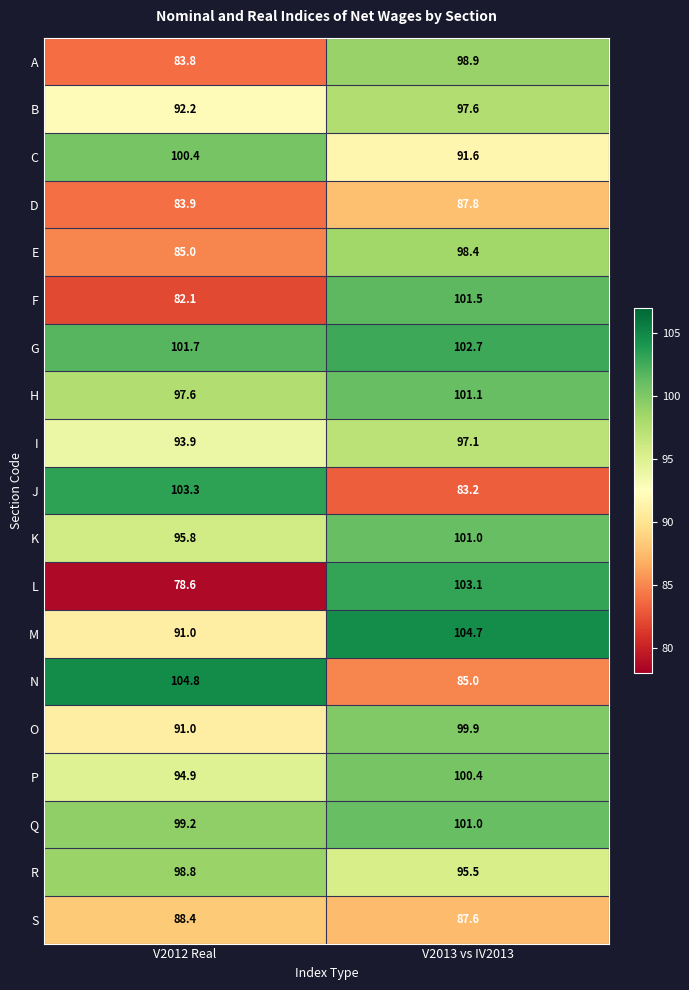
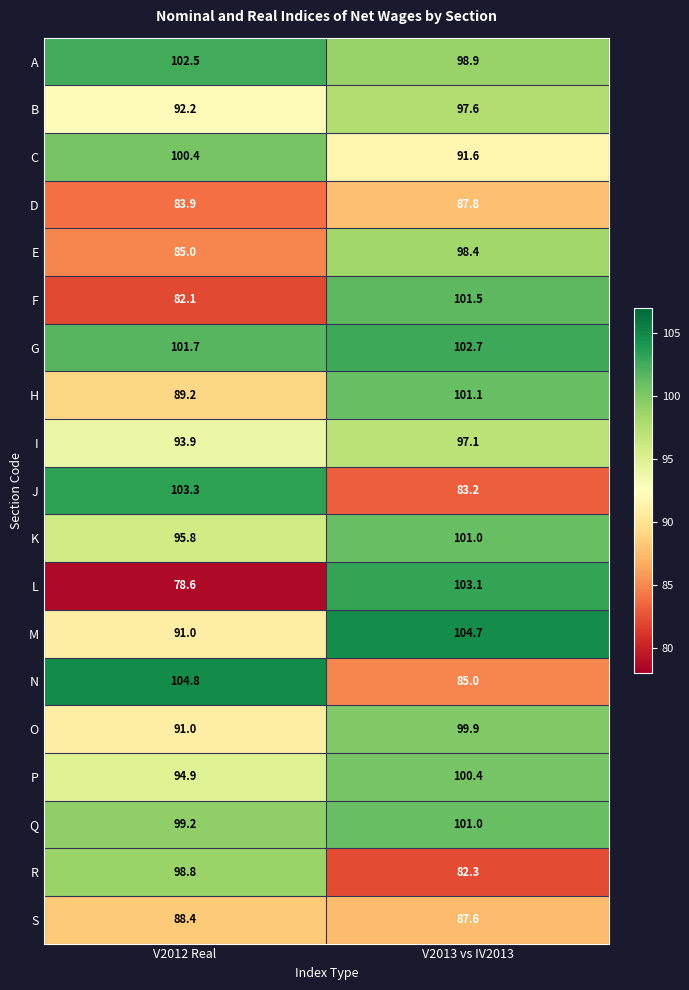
A, V2012 Real: 83.8 -> 102.5
H, V2012 Real: 97.6 -> 89.2
R, V2013 vs IV2013: 95.5 -> 82.3
